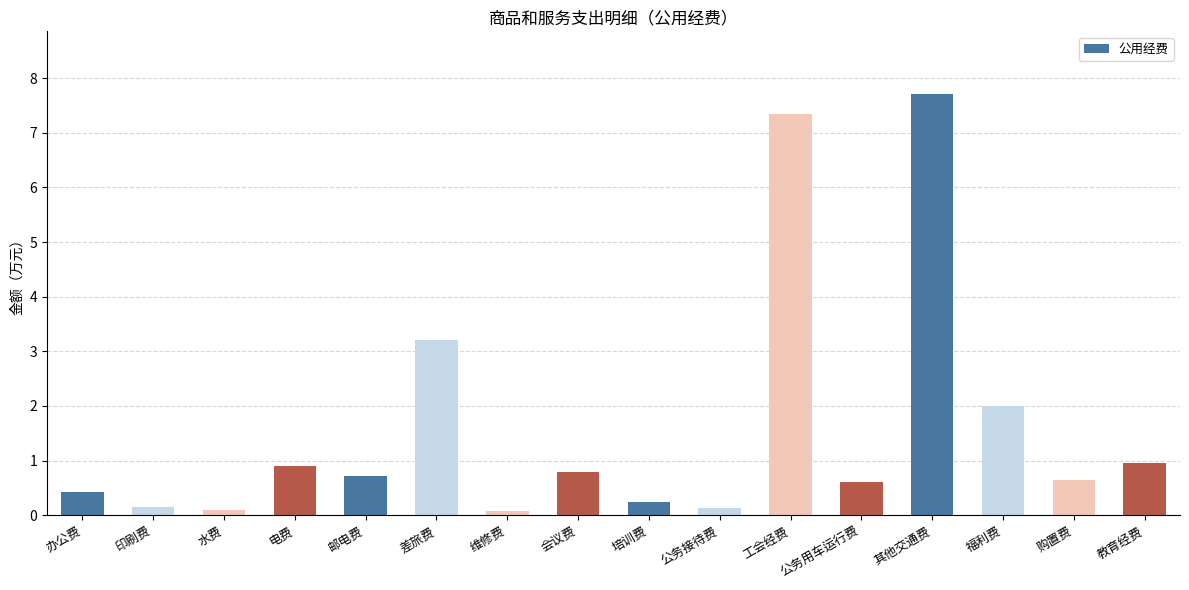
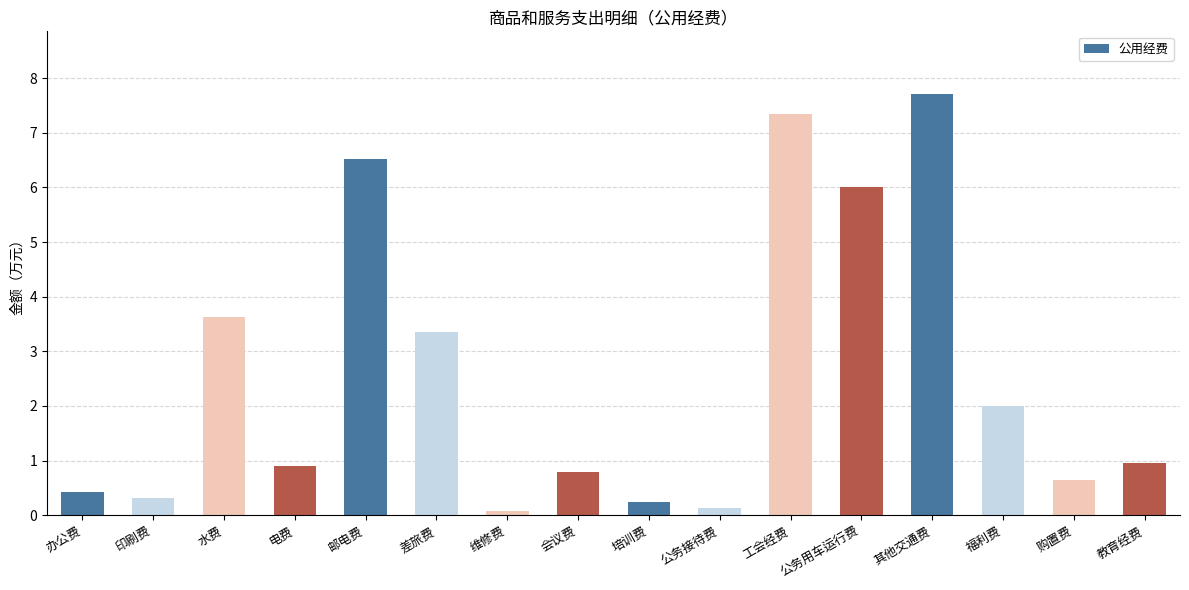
印刷费: 0.2 -> 0.3
水费: 0.1 -> 3.6
邮电费: 0.7 -> 6.5
差旅费: 3.2 -> 3.4
公务用车运行费: 0.6 -> 6.0
